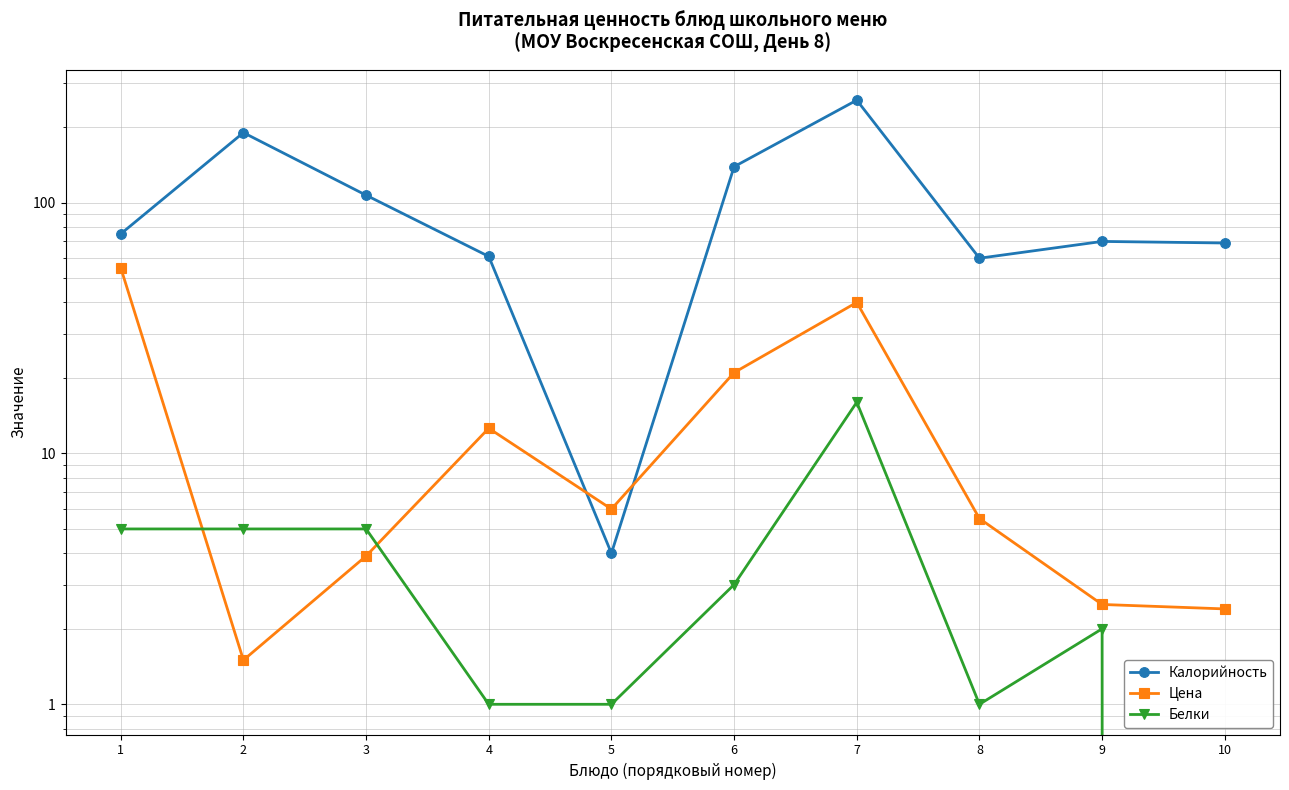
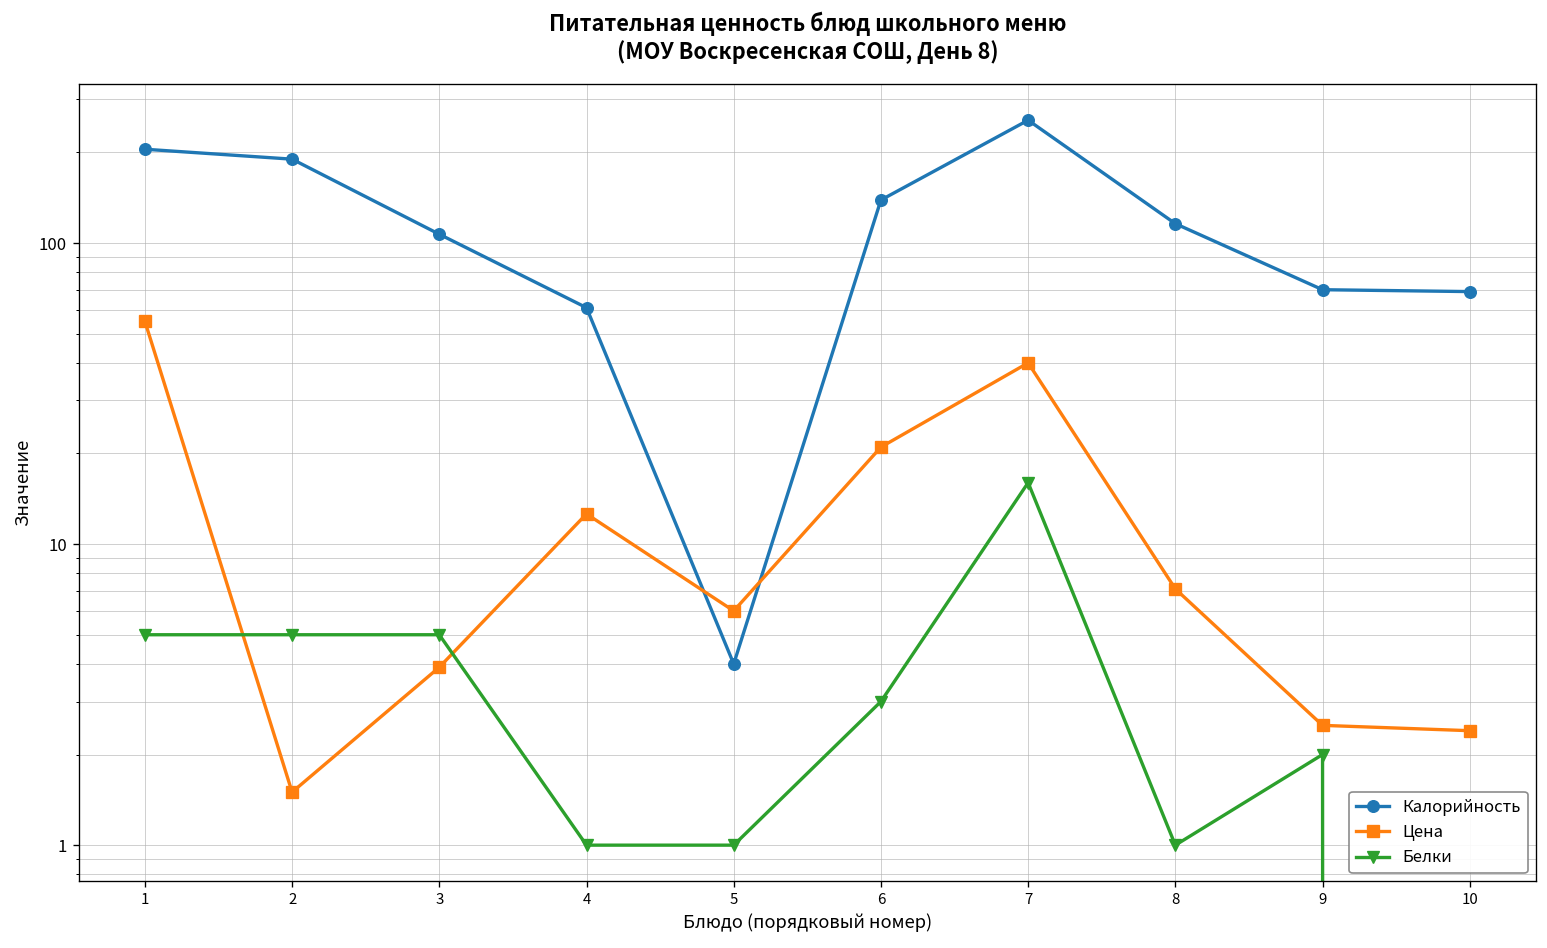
Калорийность, 1: 75 -> 210
Калорийность, 8: 60 -> 120
Цена, 8: 5.5 -> 7.1
